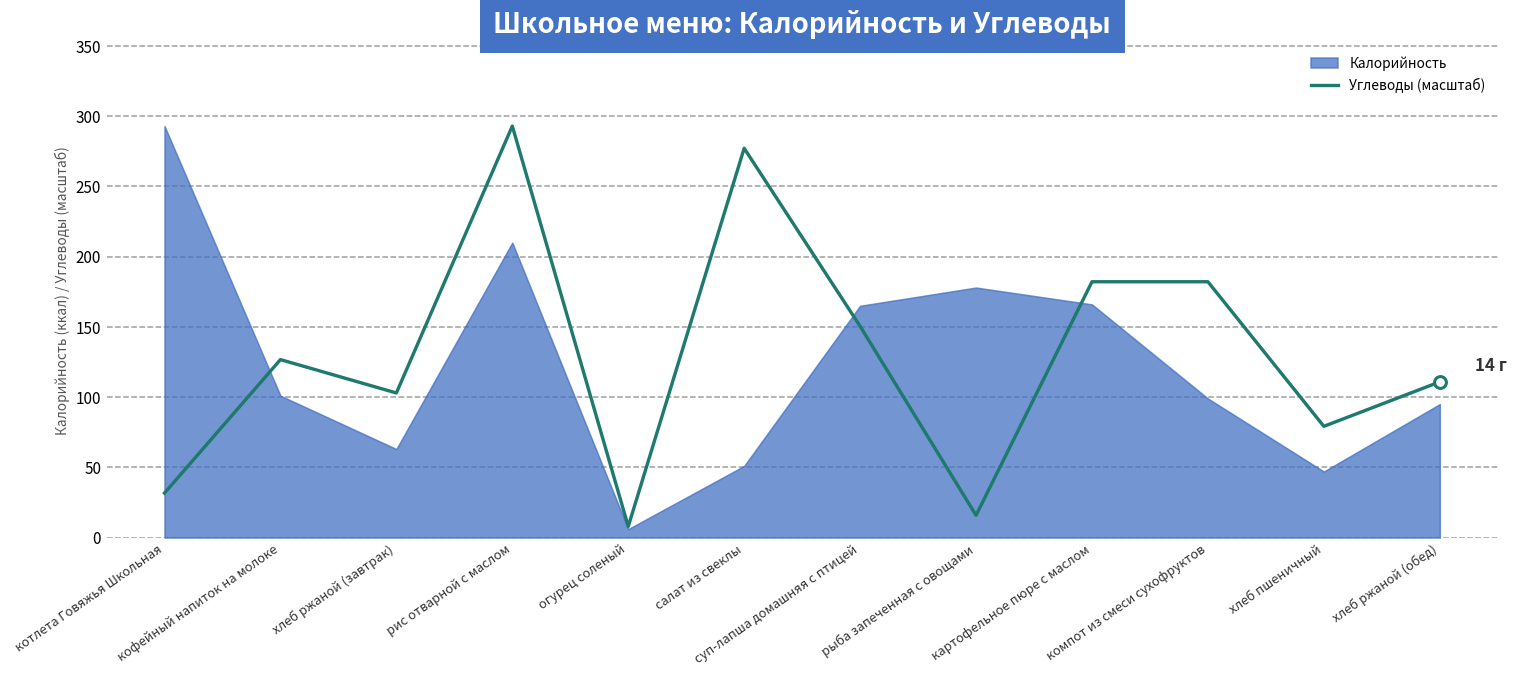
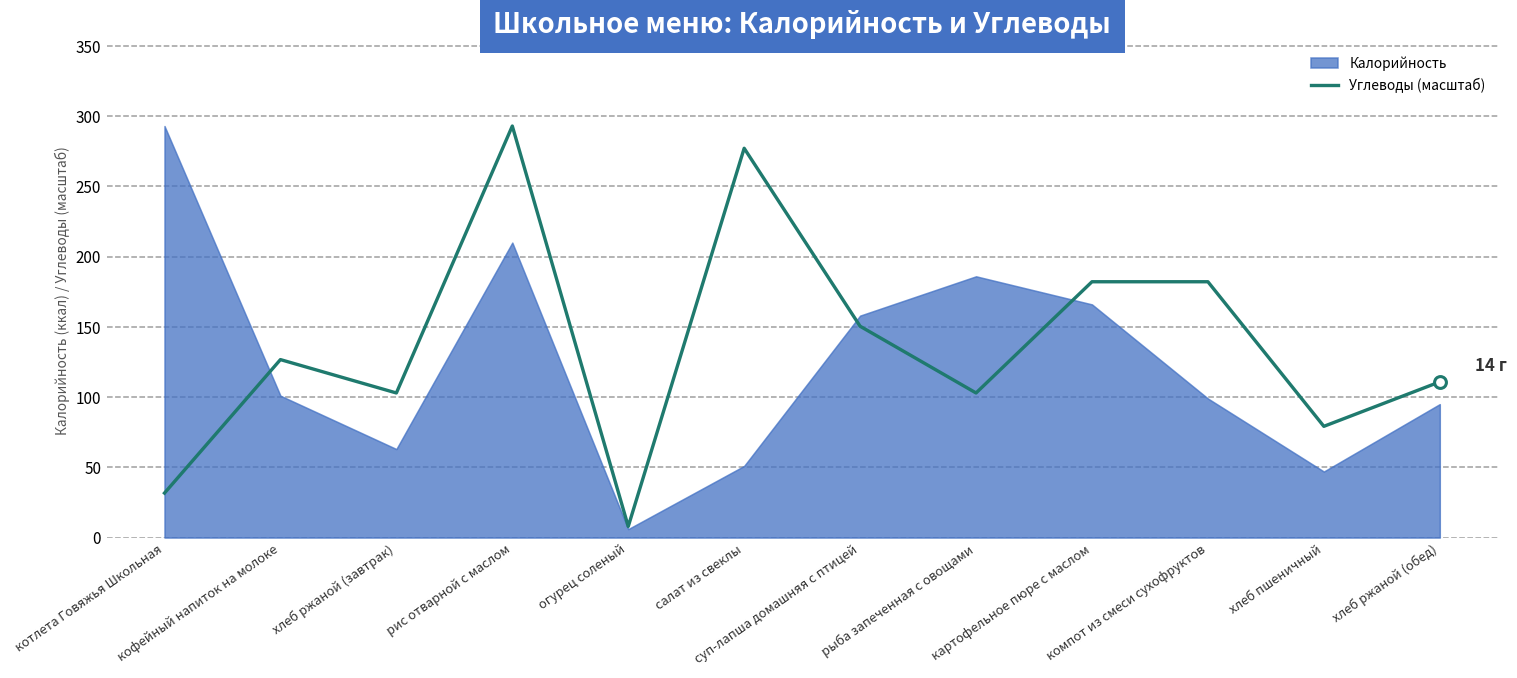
Калорийность, суп-лапша домашняя с птицей: 165 -> 158
Углеводы (масштаб), рыба запеченная с овощами: 16 -> 103
Калорийность, рыба запеченная с овощами: 178 -> 186
